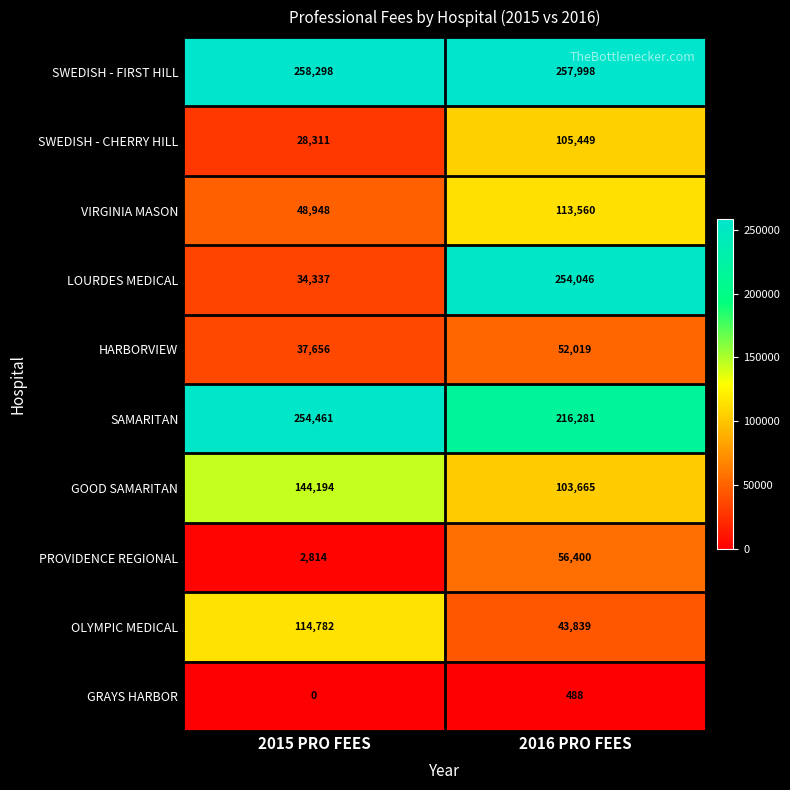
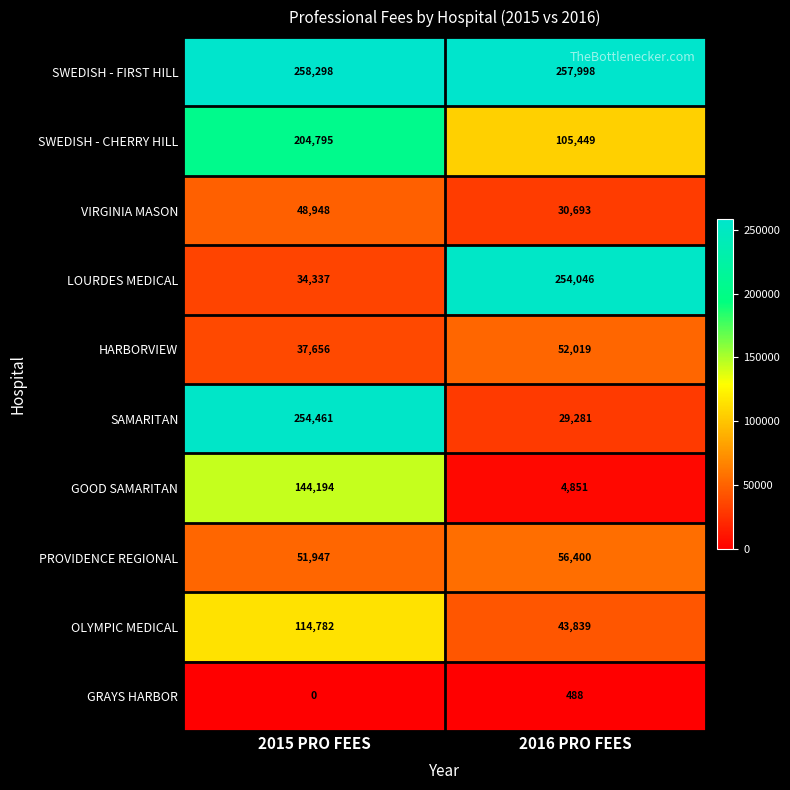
SWEDISH - CHERRY HILL, 2015 PRO FEES: 28,311 -> 204,795
VIRGINIA MASON, 2016 PRO FEES: 113,560 -> 30,693
SAMARITAN, 2016 PRO FEES: 216,281 -> 29,281
GOOD SAMARITAN, 2016 PRO FEES: 103,665 -> 4,851
PROVIDENCE REGIONAL, 2015 PRO FEES: 2,814 -> 51,947
